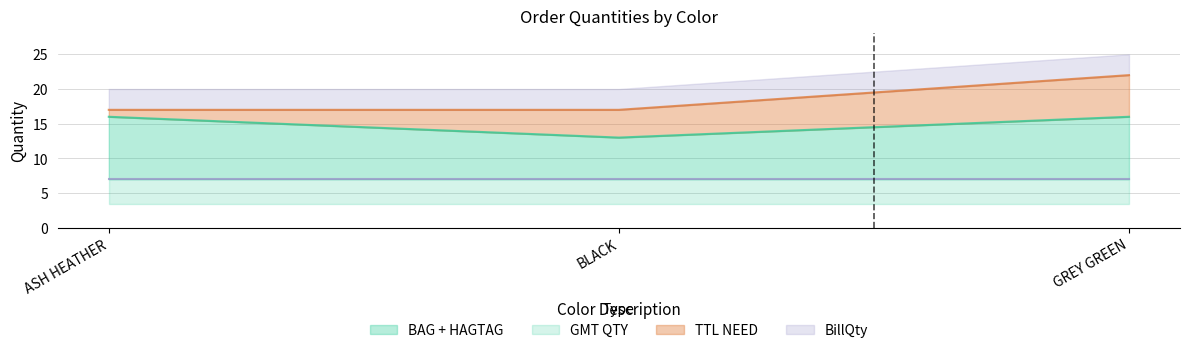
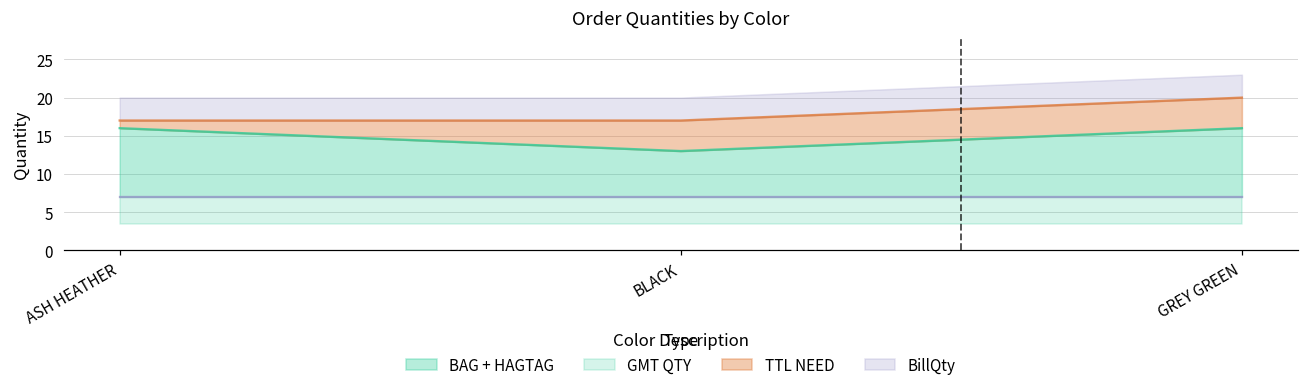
TTL NEED, GREY GREEN: 22 -> 20
